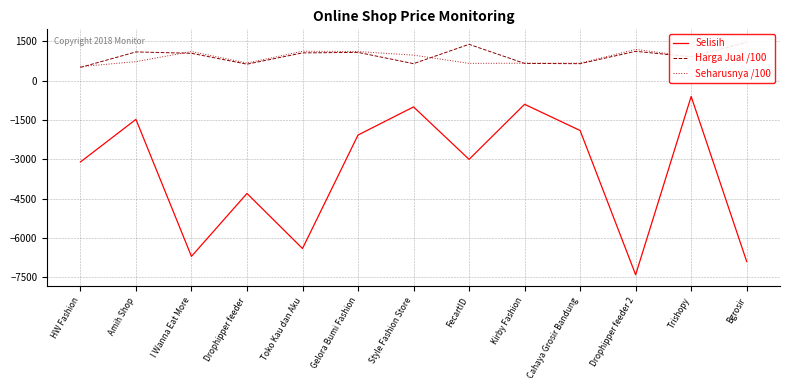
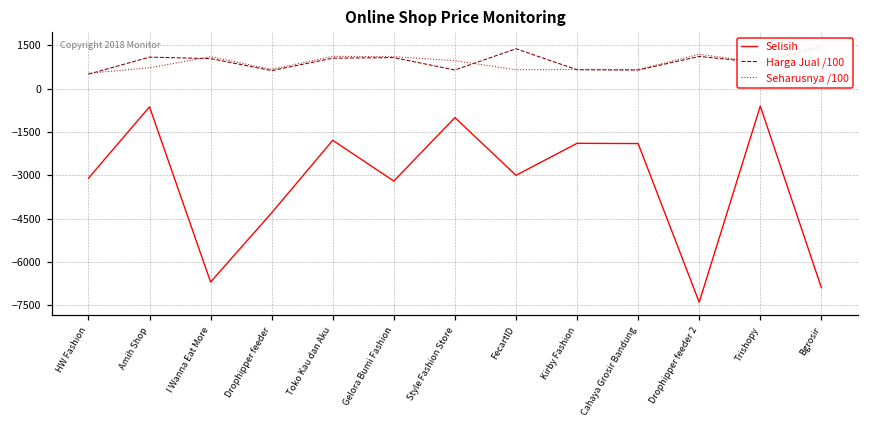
Selisih, Amih Shop: -1500 -> -600
Selisih, Toko Kau dan Aku: -6400 -> -1800
Selisih, Gelora Bumi Fashion: -2100 -> -3200
Selisih, Kirby Fashion: -900 -> -1900
